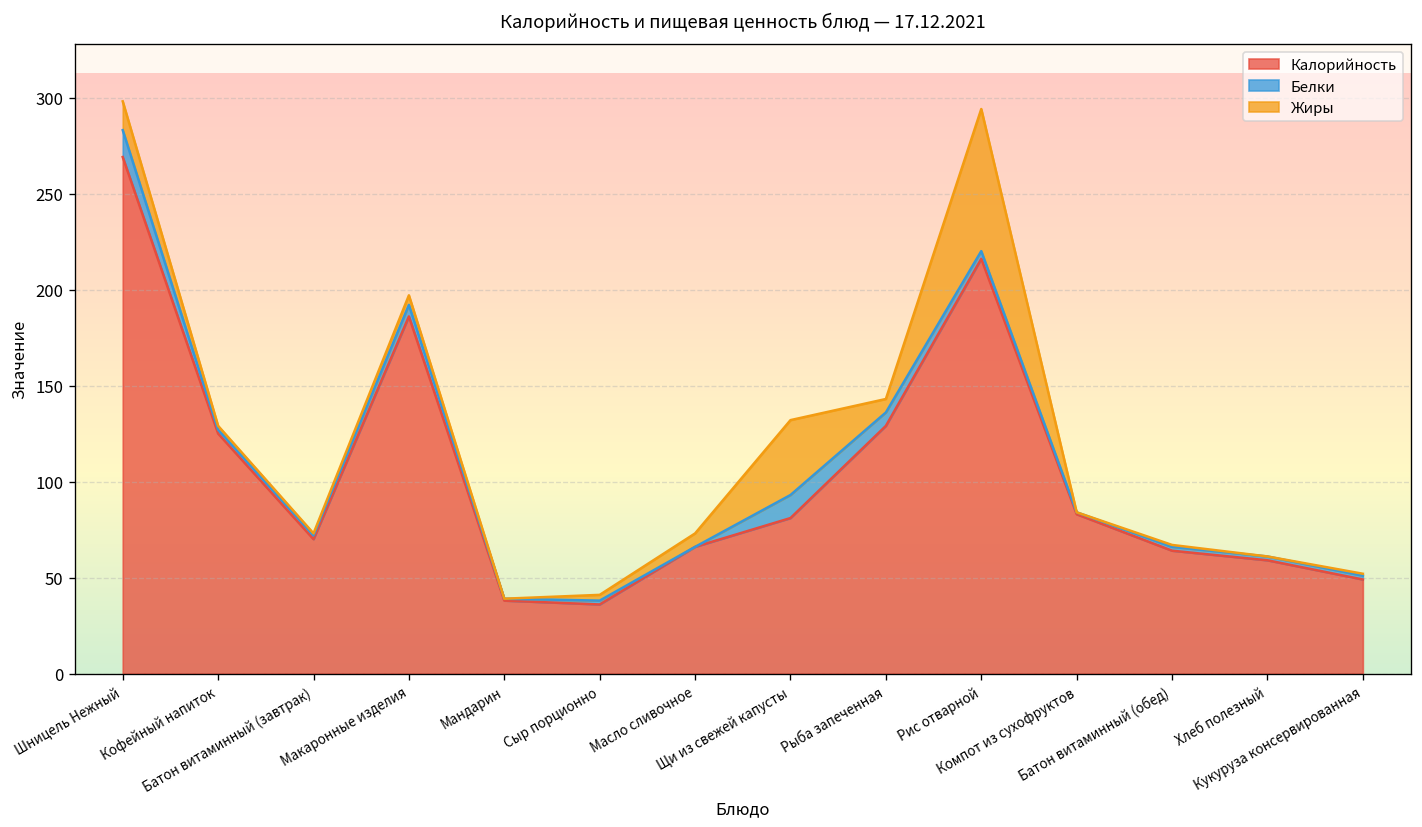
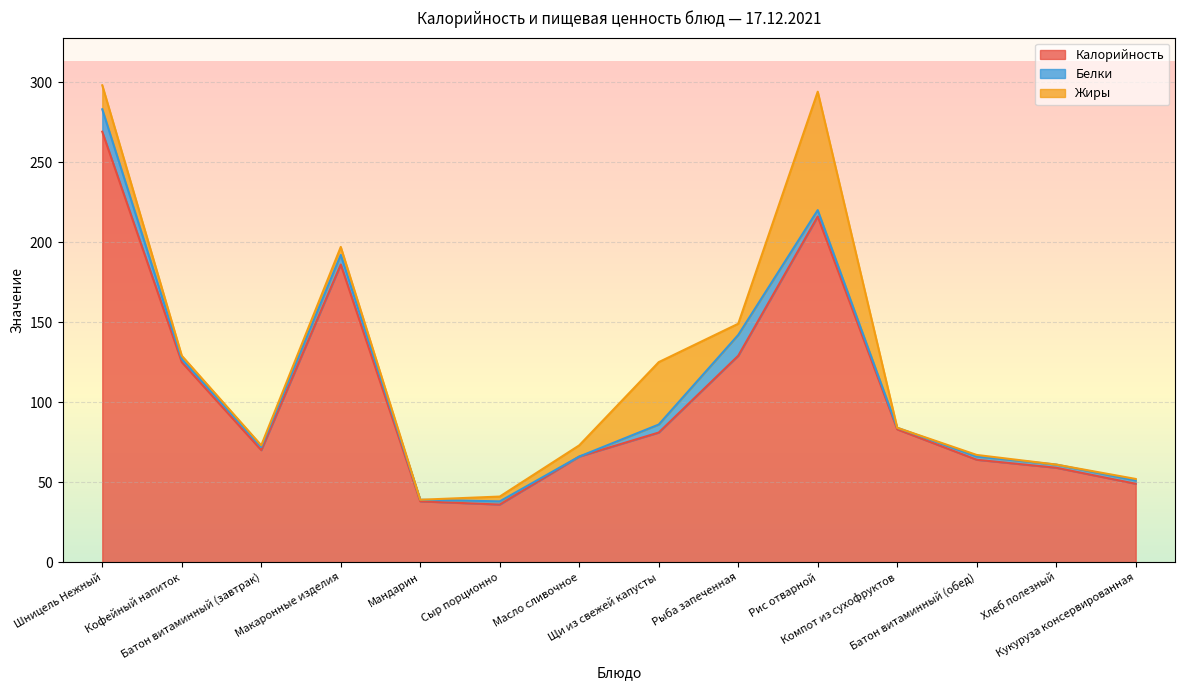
Белки, Щи из свежей капусты: 12 -> 5
Белки, Рыба запеченная: 7 -> 13
